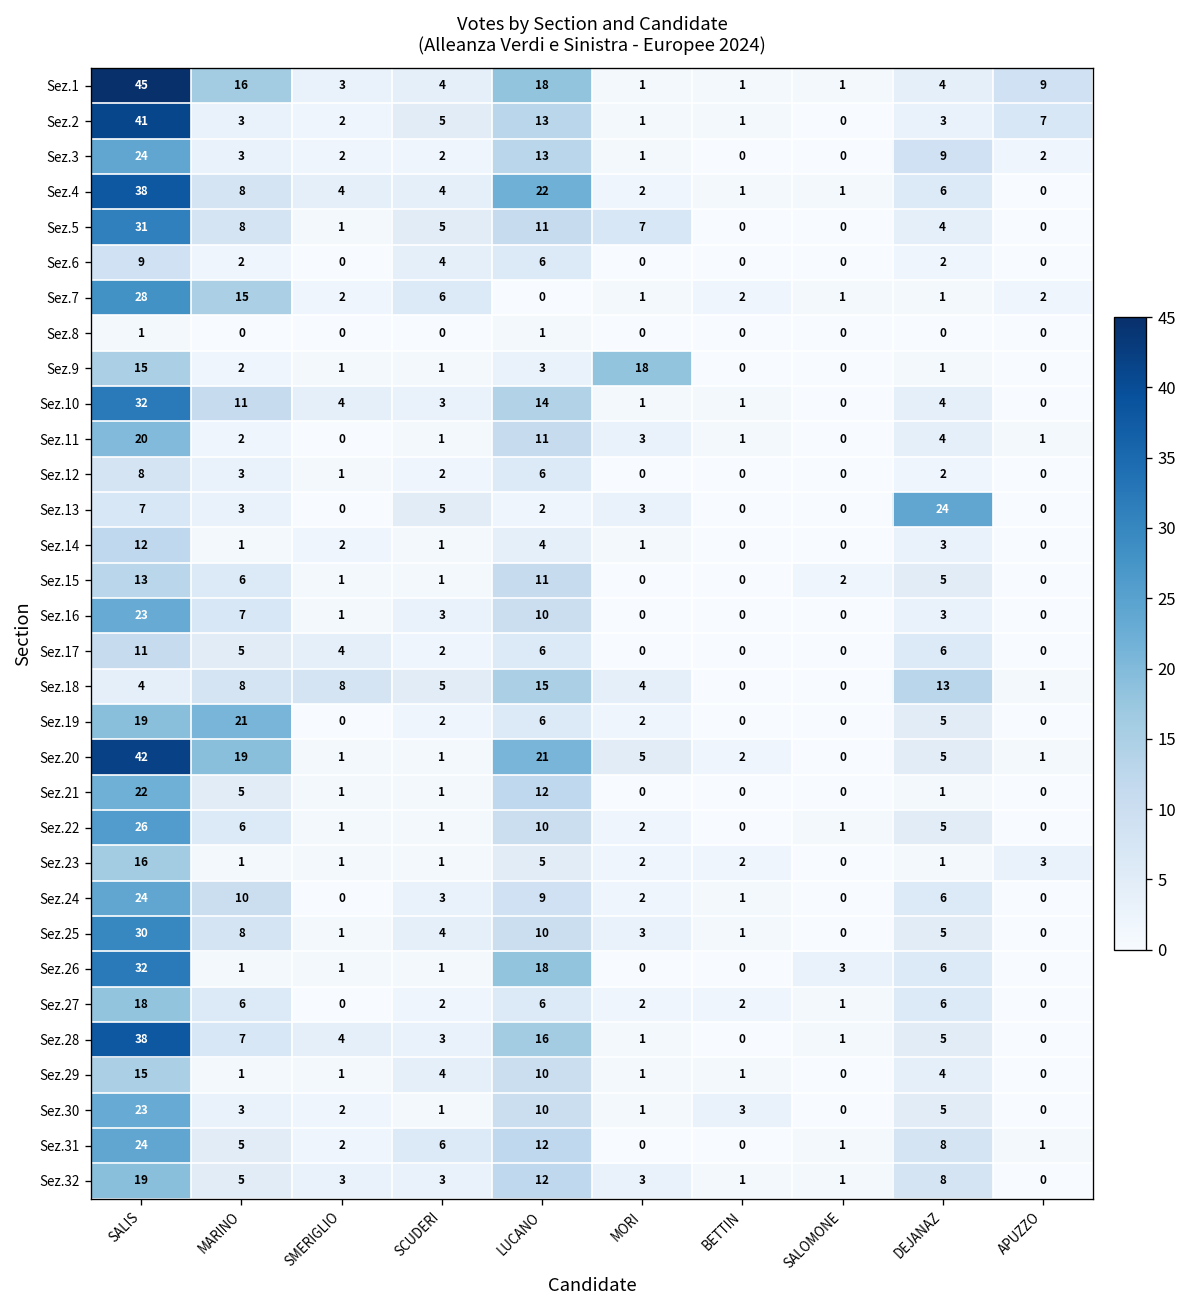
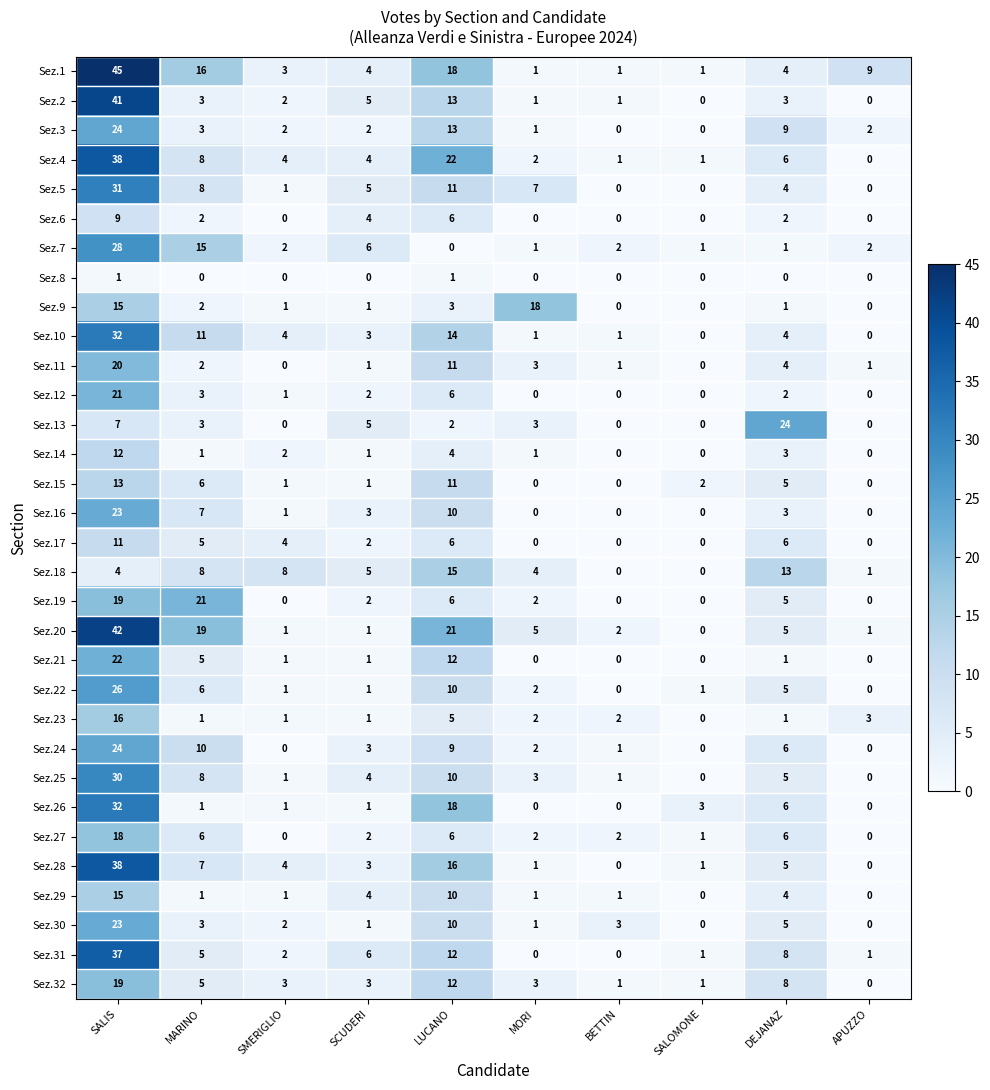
Sez.2, APUZZO: 7 -> 0
Sez.12, SALIS: 8 -> 21
Sez.31, SALIS: 24 -> 37
